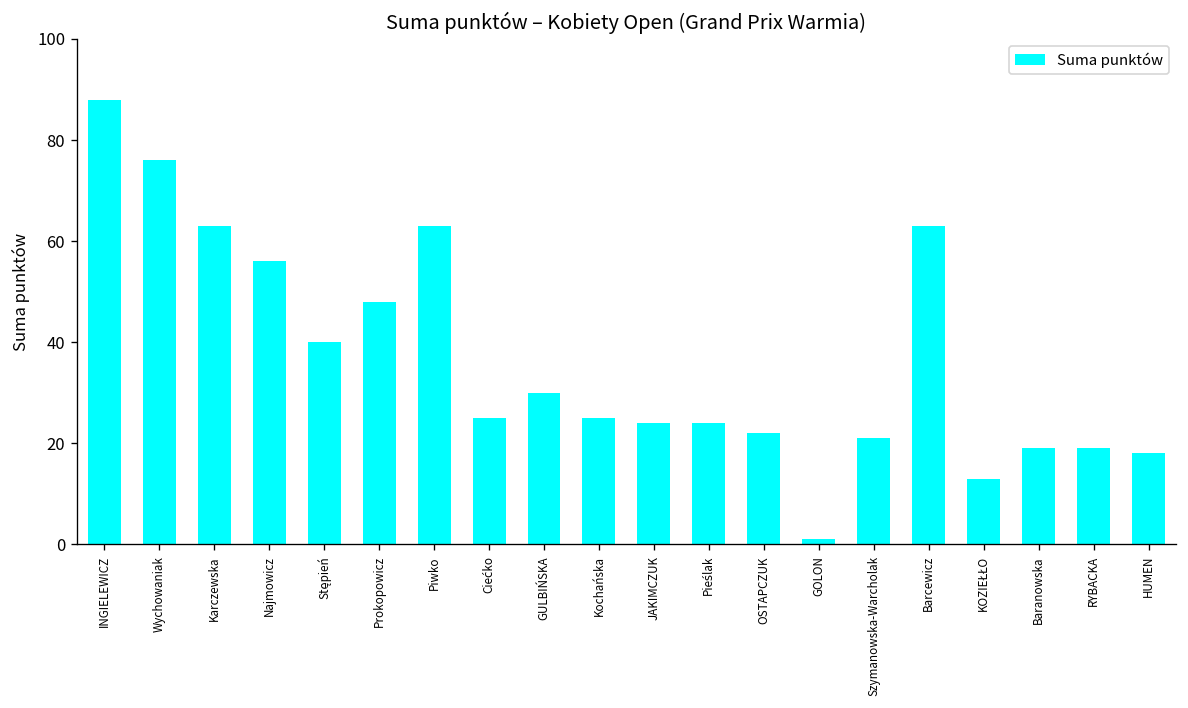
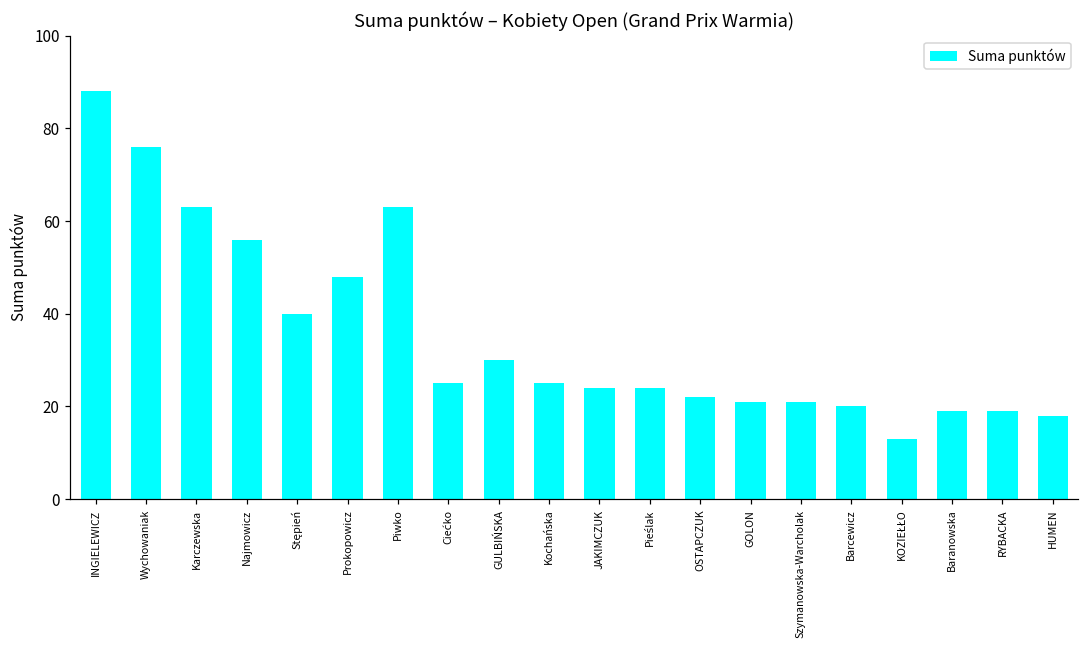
GOLON: 1 -> 21
Barcewicz: 63 -> 20
